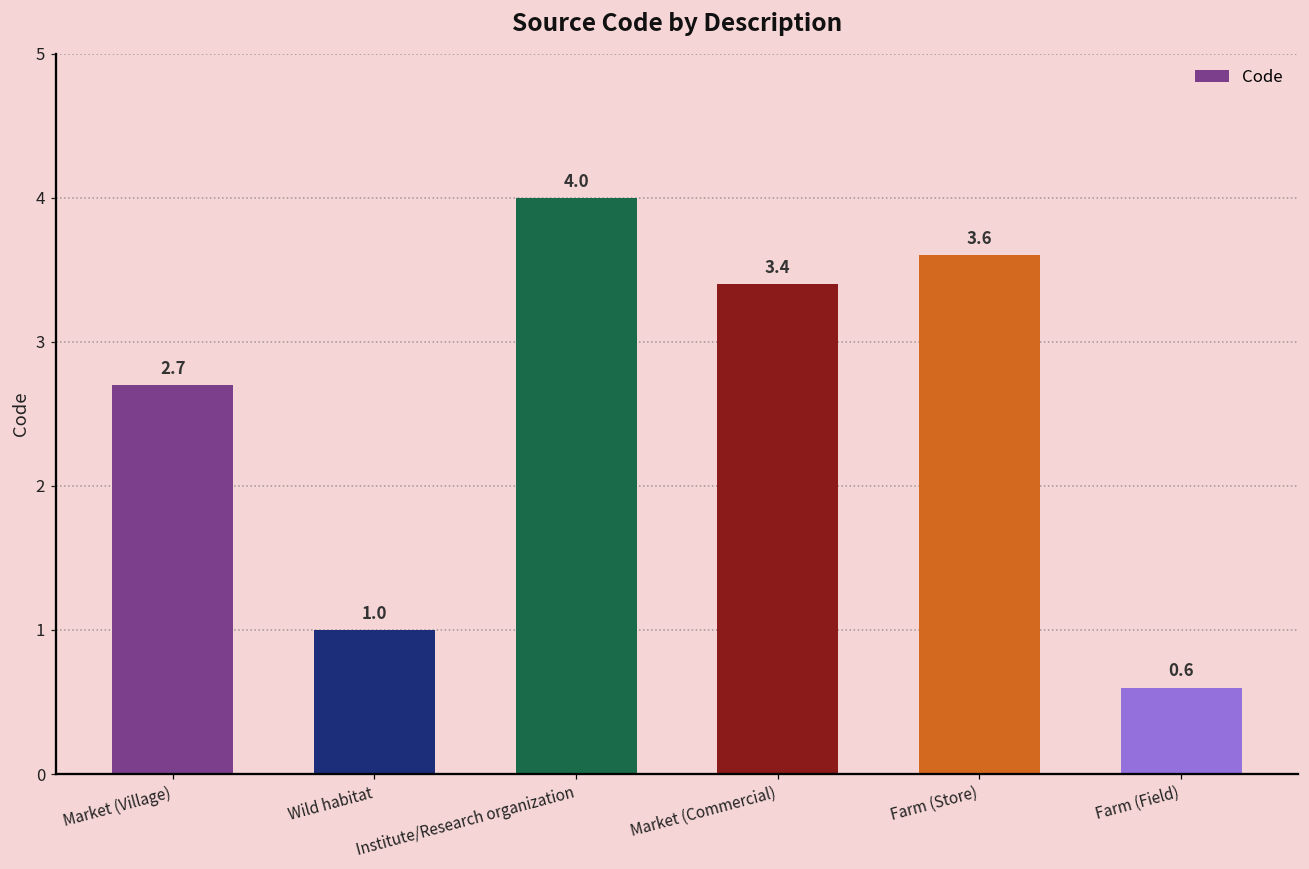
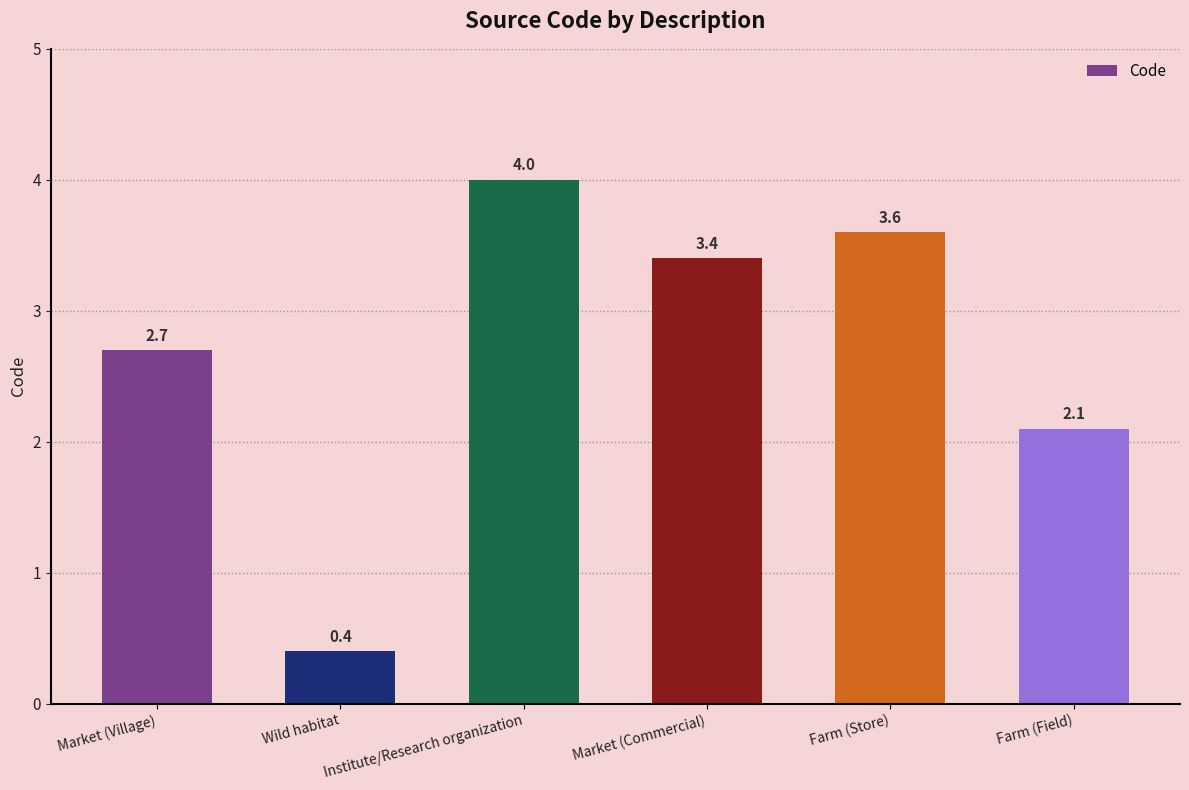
Wild habitat: 1.0 -> 0.4
Farm (Field): 0.6 -> 2.1
